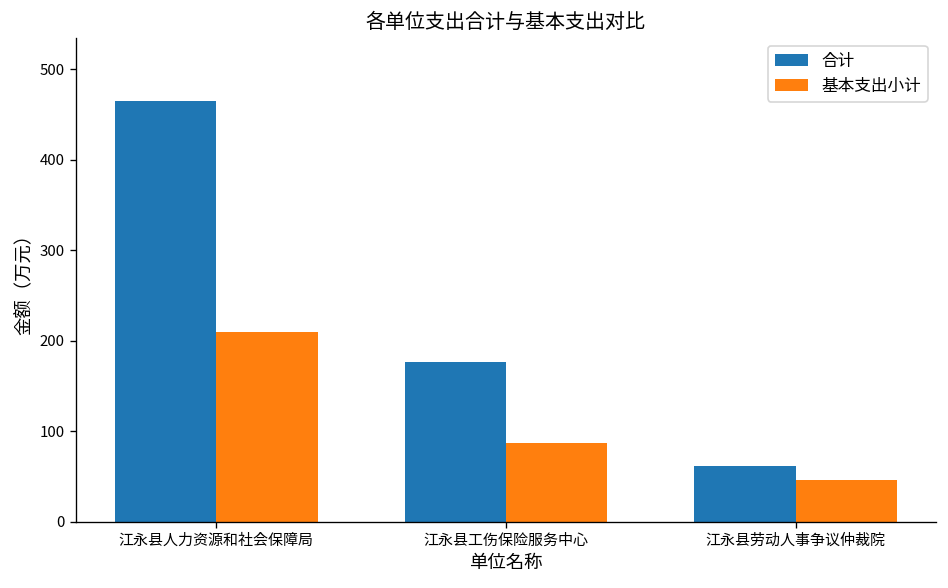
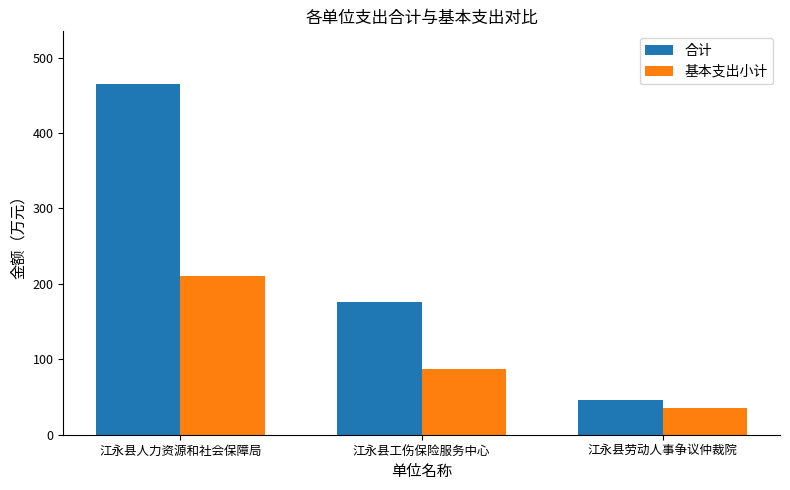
合计, 江永县劳动人事争议仲裁院: 60 -> 50
基本支出小计, 江永县劳动人事争议仲裁院: 50 -> 40
